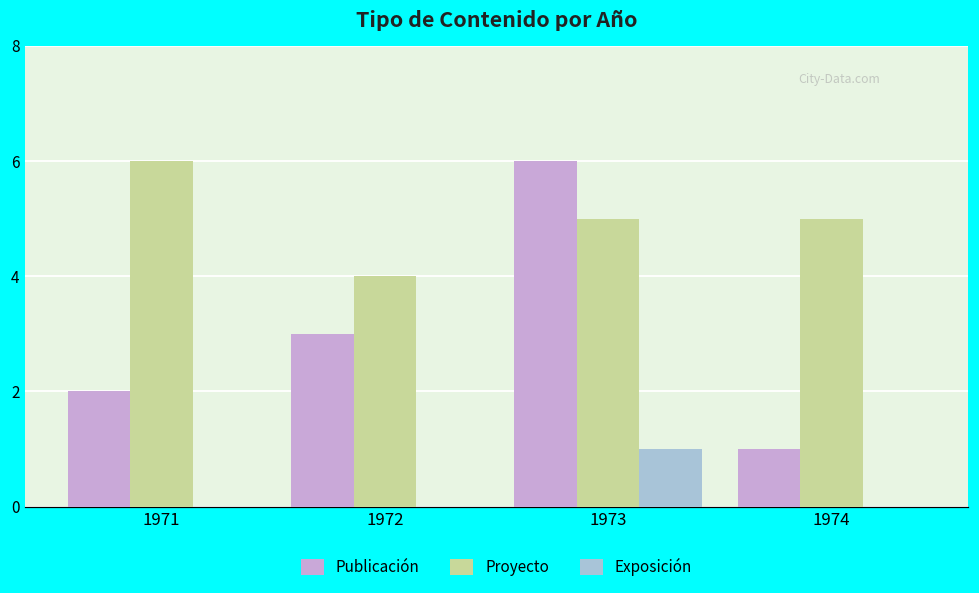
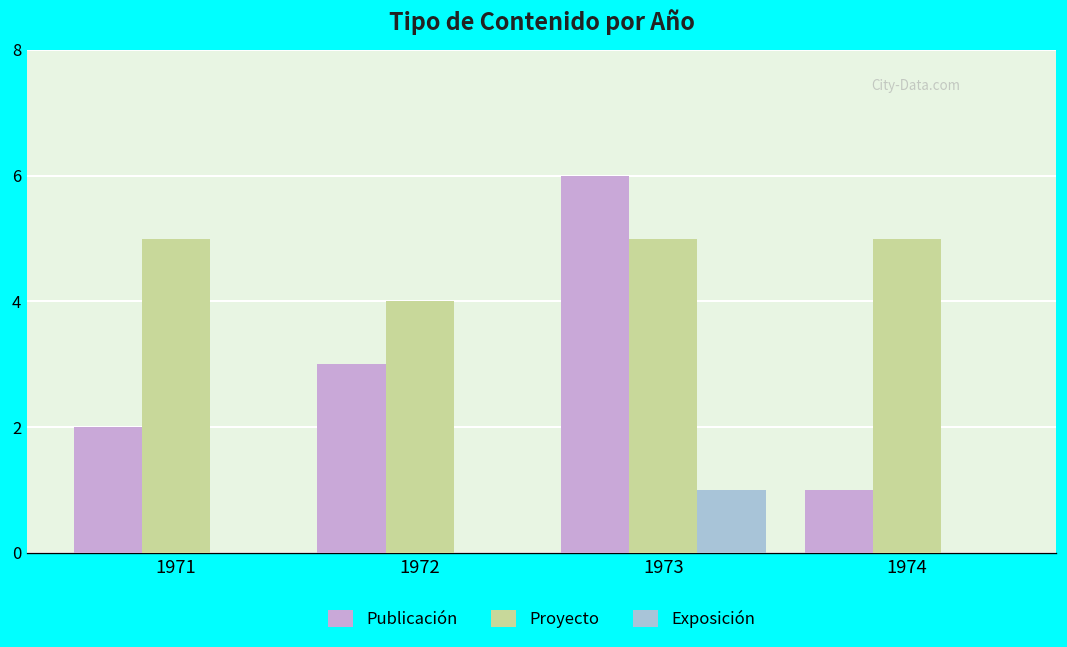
Proyecto, 1971: 6 -> 5
